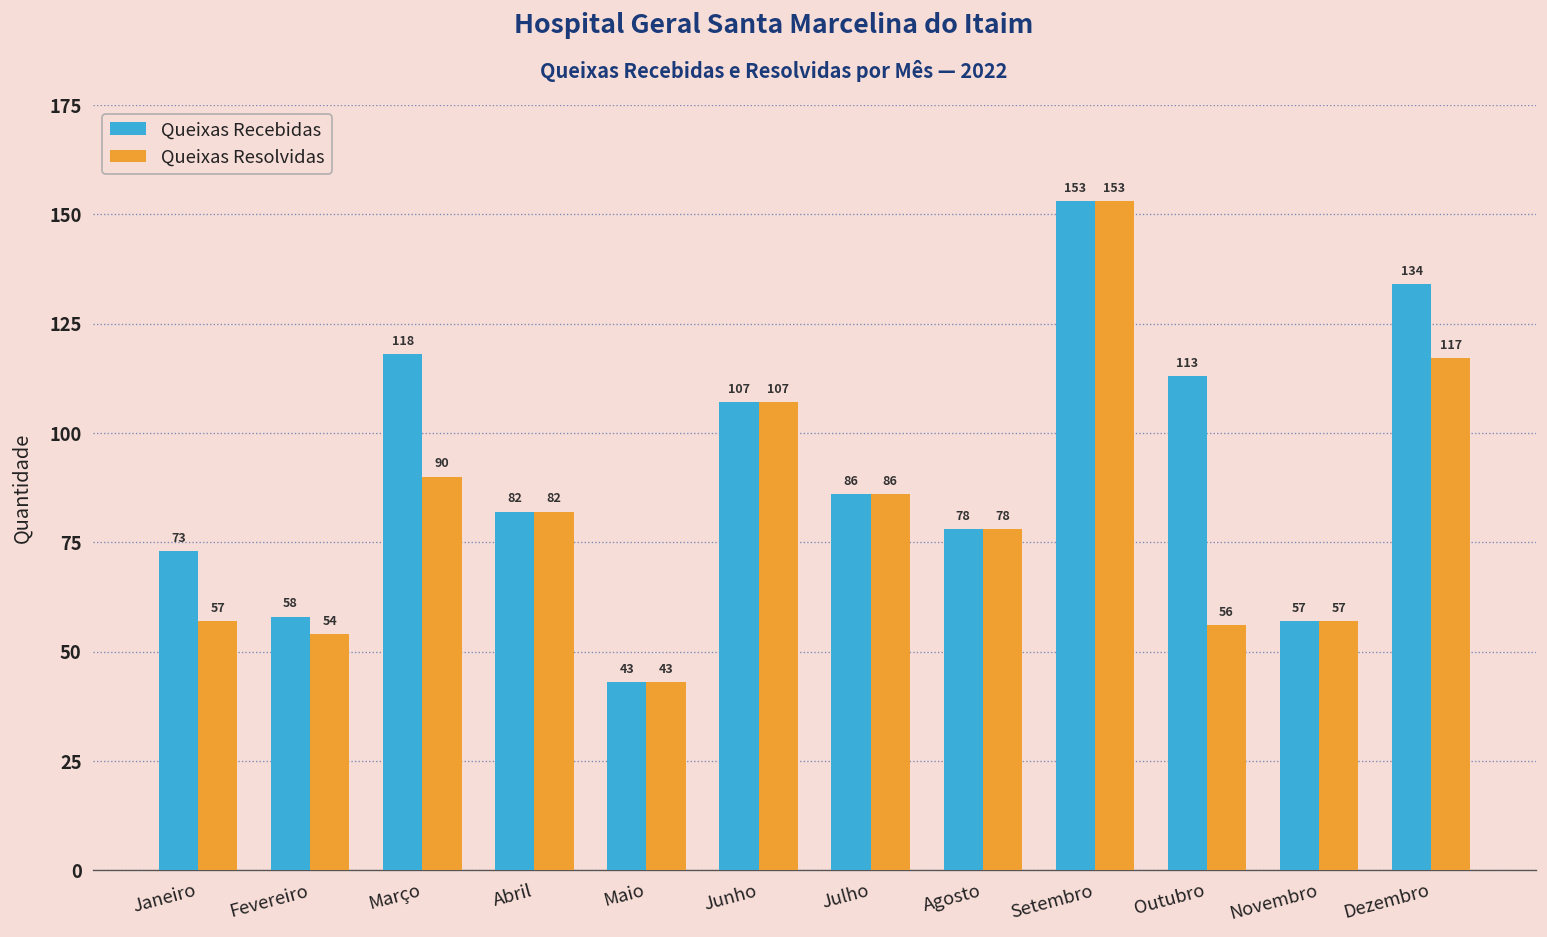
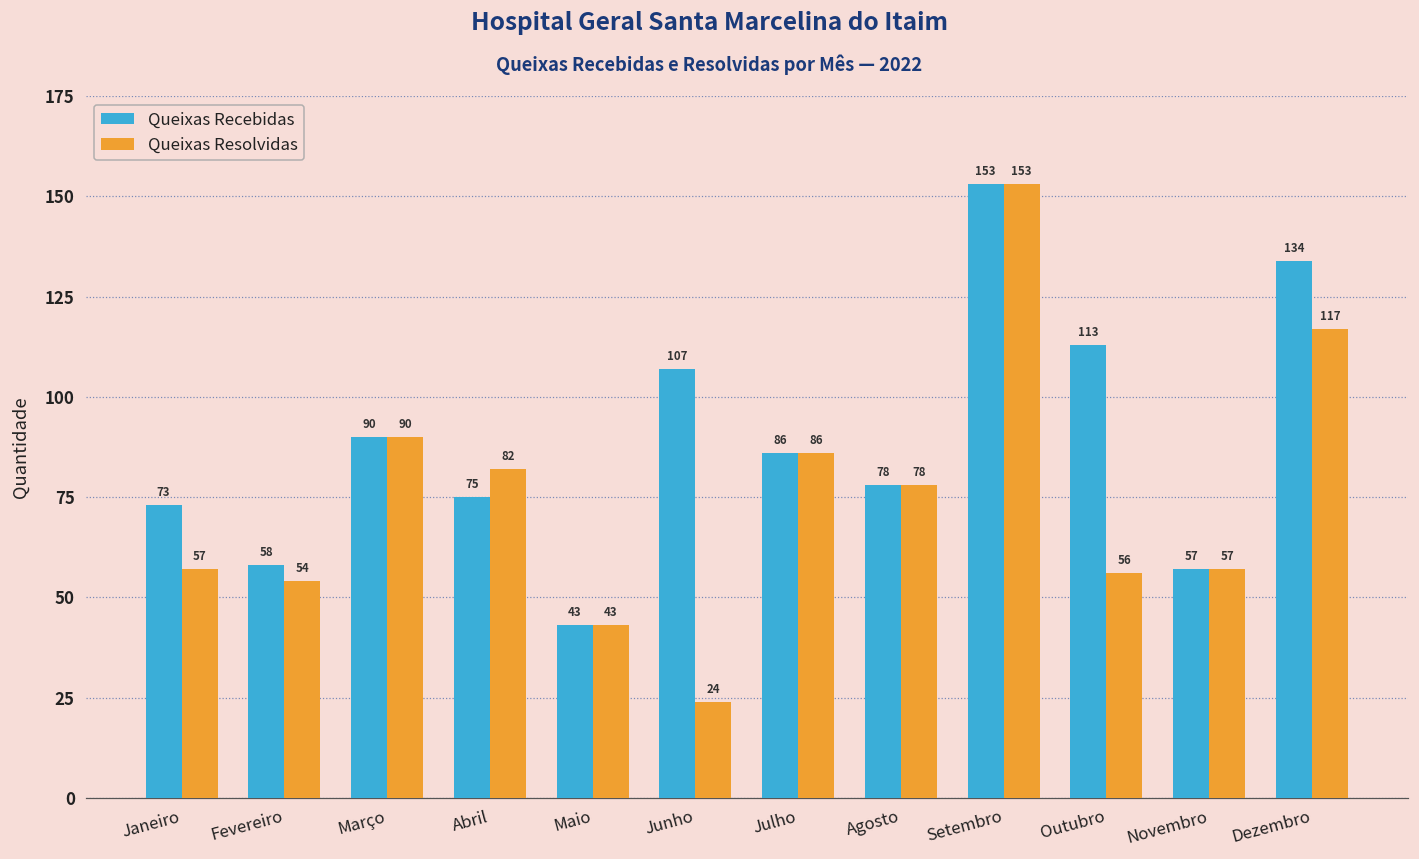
Queixas Recebidas, Março: 118 -> 90
Queixas Recebidas, Abril: 82 -> 75
Queixas Resolvidas, Junho: 107 -> 24
